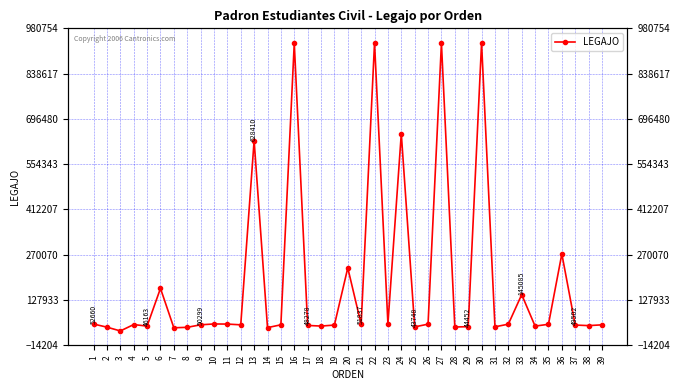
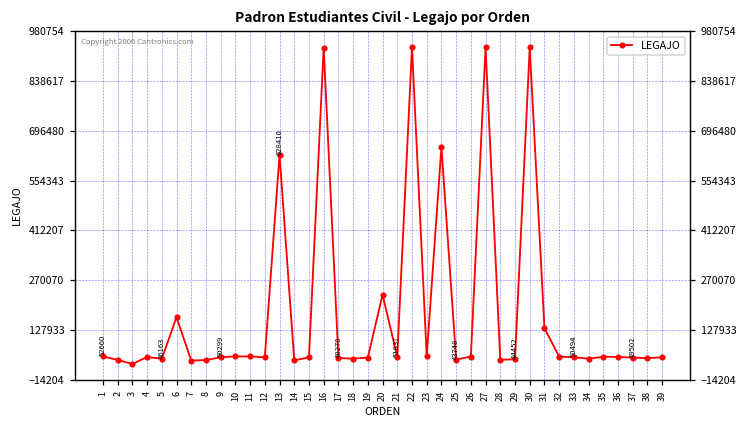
31: 40000 -> 130000
33: 145085 -> 50494
36: 270000 -> 50000
